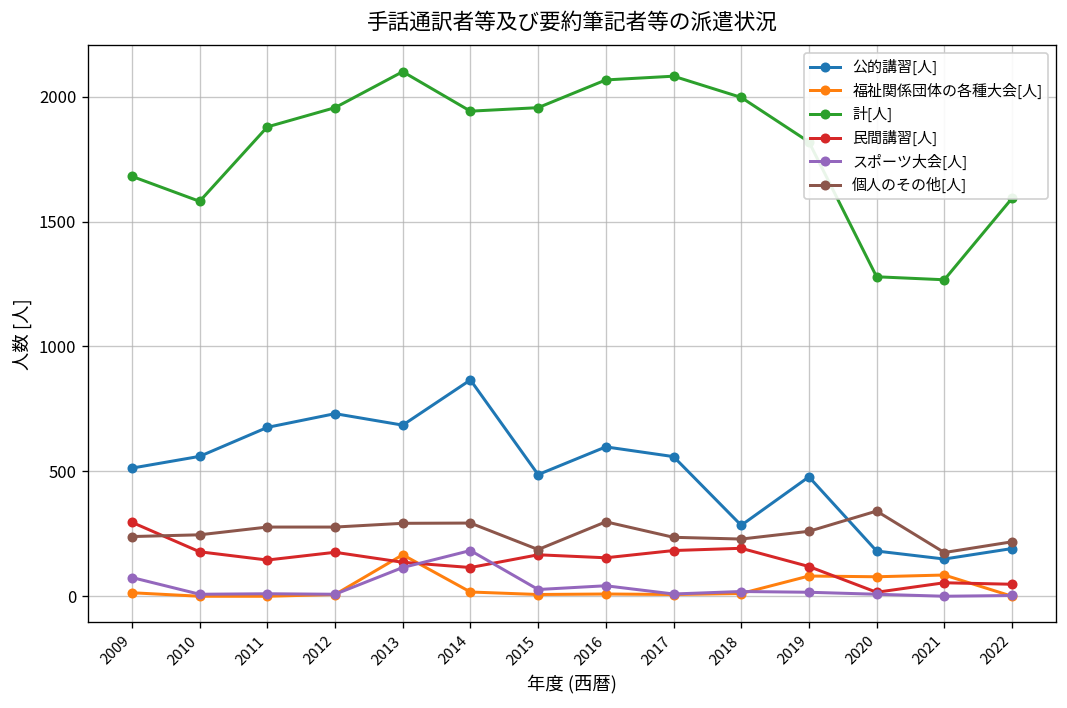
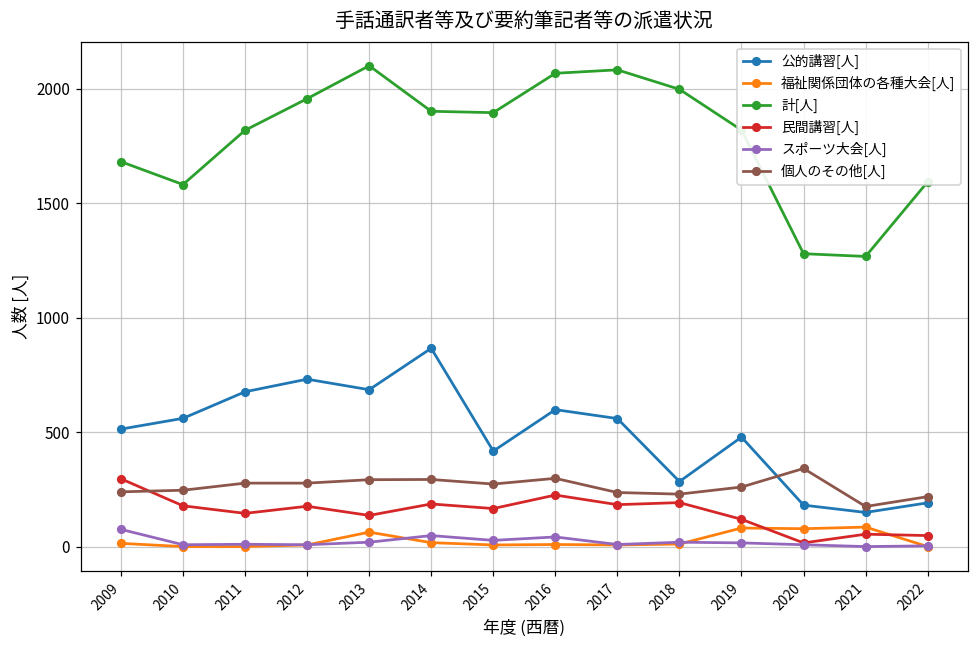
計[人], 2011: 1880 -> 1820
福祉関係団体の各種大会[人], 2013: 170 -> 60
スポーツ大会[人], 2013: 120 -> 20
計[人], 2014: 1940 -> 1900
民間講習[人], 2014: 120 -> 190
スポーツ大会[人], 2014: 180 -> 50
公的講習[人], 2015: 490 -> 420
計[人], 2015: 1960 -> 1900
個人のその他[人], 2015: 190 -> 270
民間講習[人], 2016: 150 -> 230
